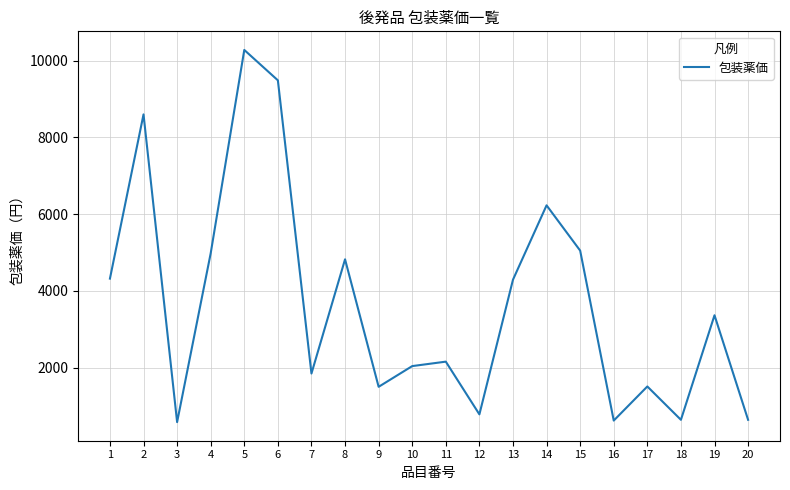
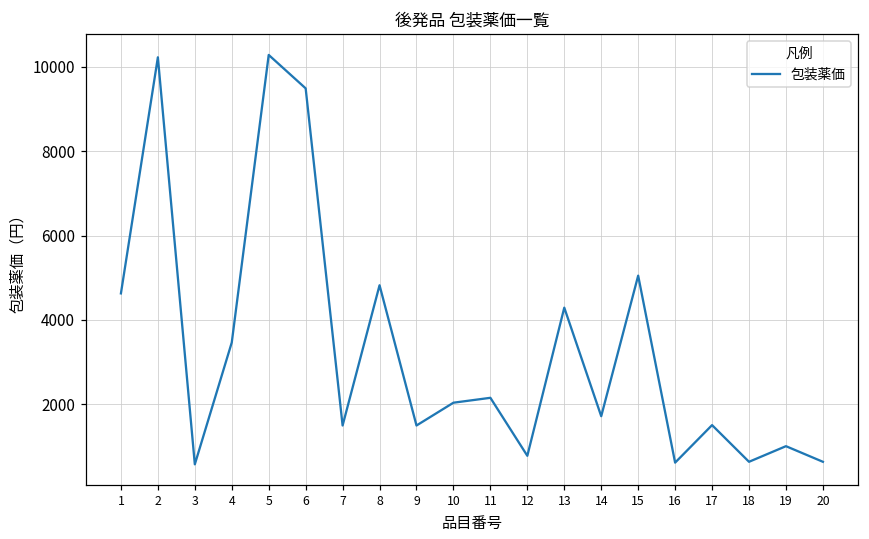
1: 4300 -> 4600
2: 8600 -> 10200
4: 5000 -> 3500
7: 1800 -> 1500
14: 6200 -> 1700
19: 3400 -> 1000
